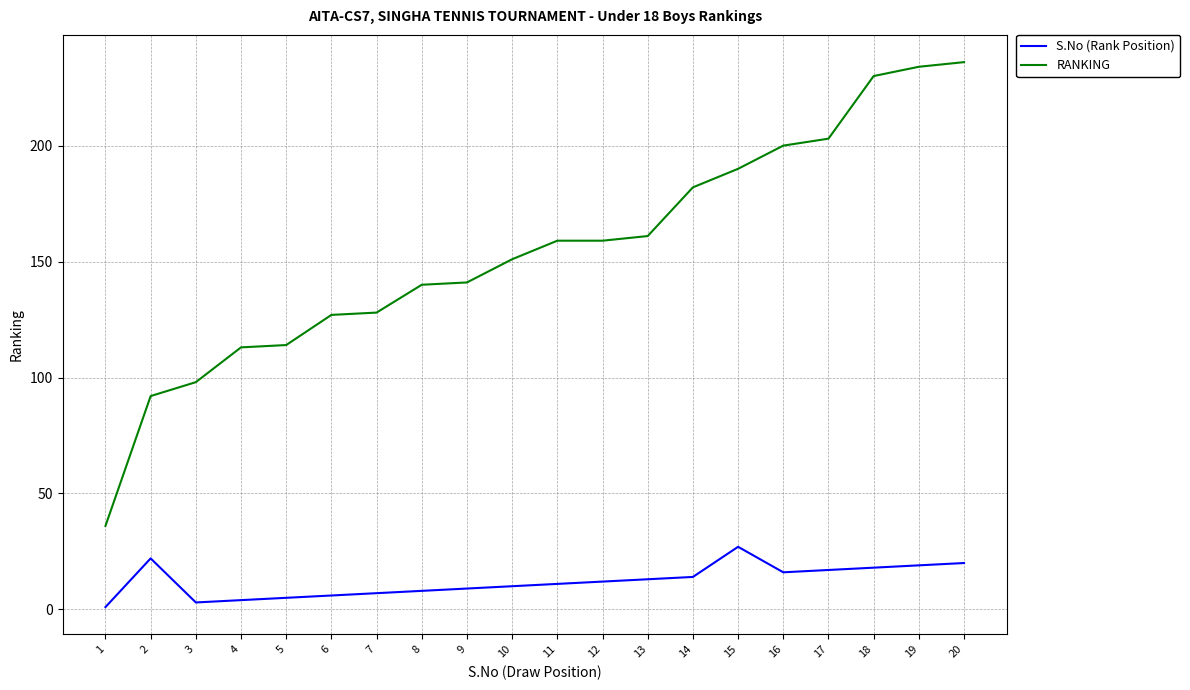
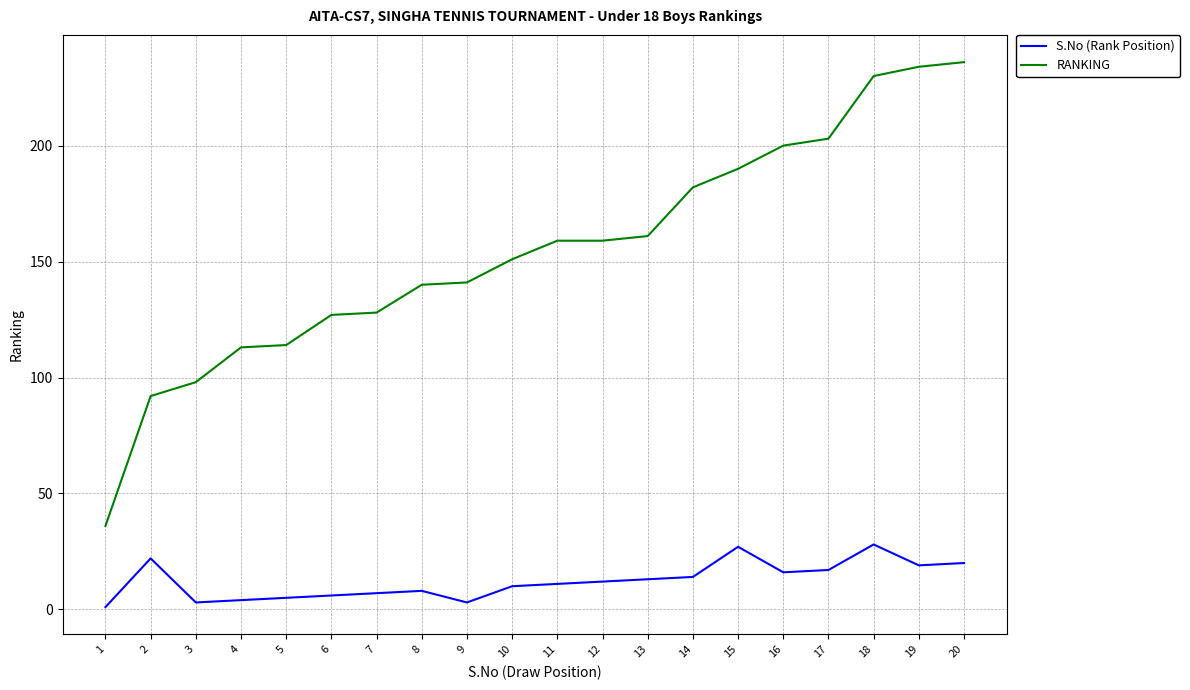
S.No (Rank Position), 9: 9 -> 3
S.No (Rank Position), 18: 18 -> 28
